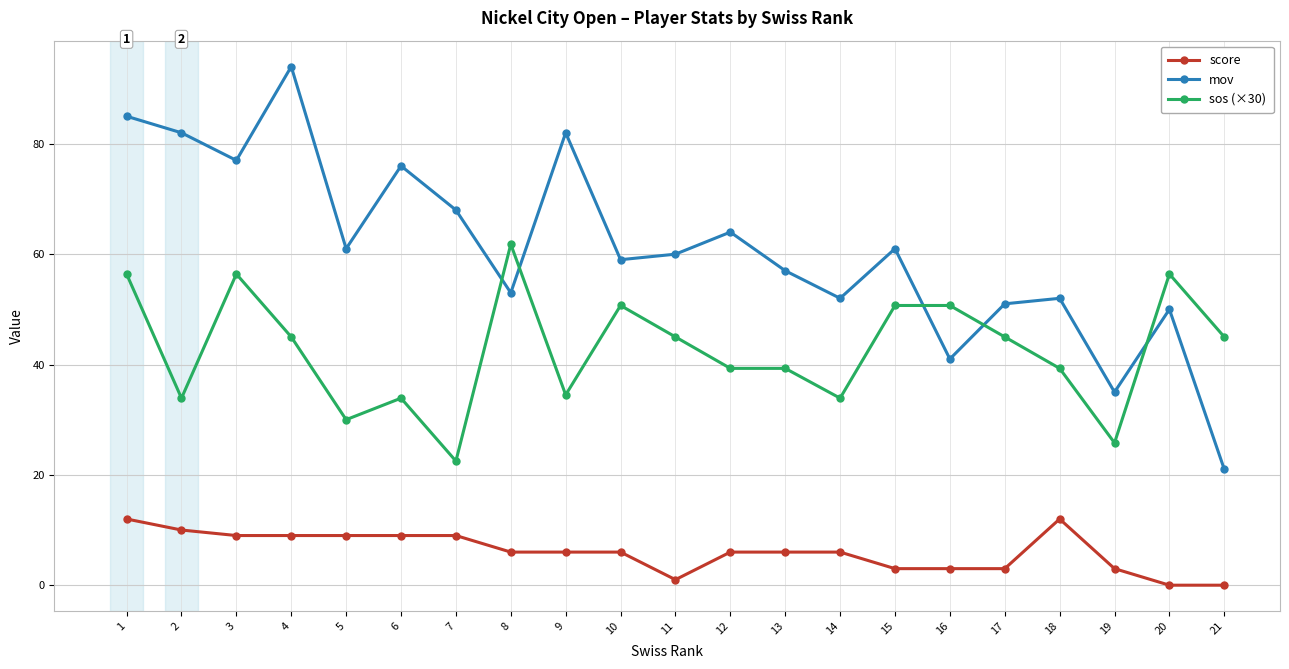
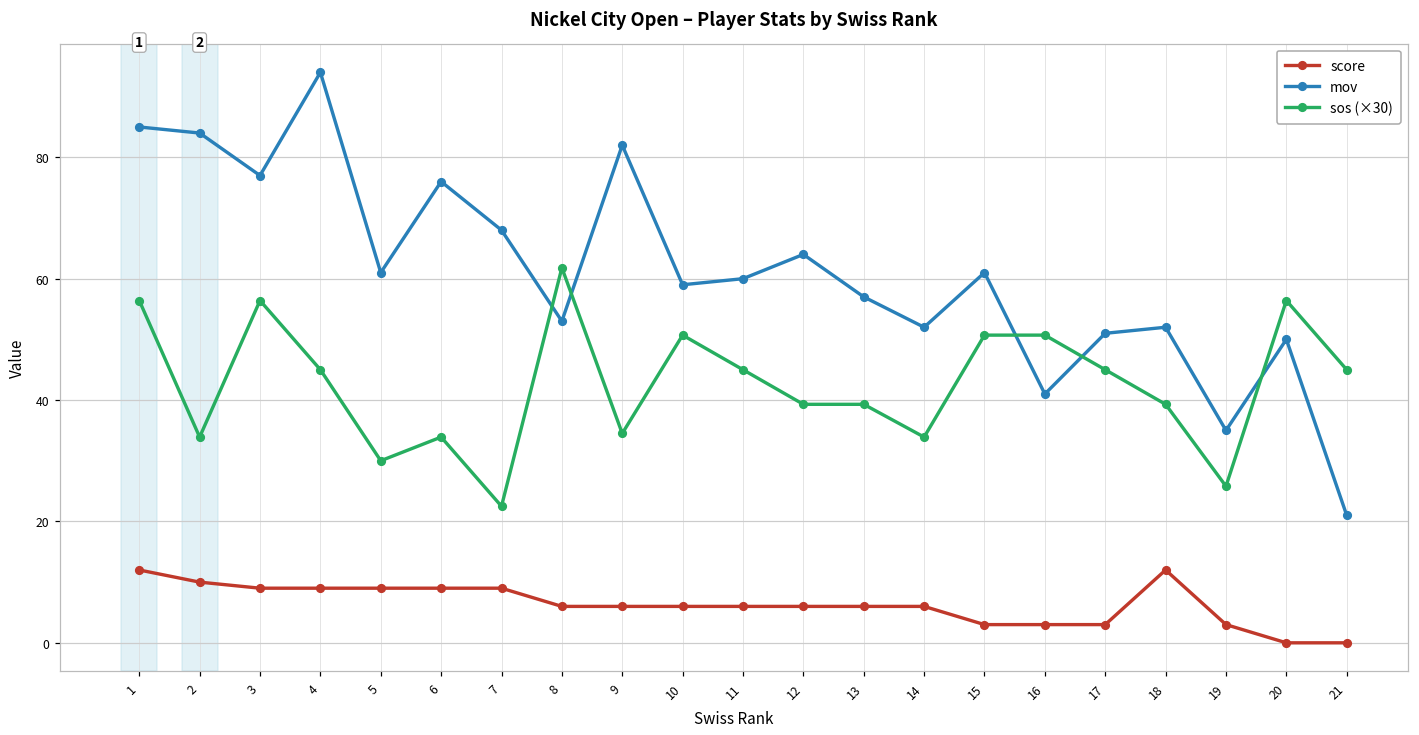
mov, 2: 82 -> 84
score, 11: 1 -> 6
